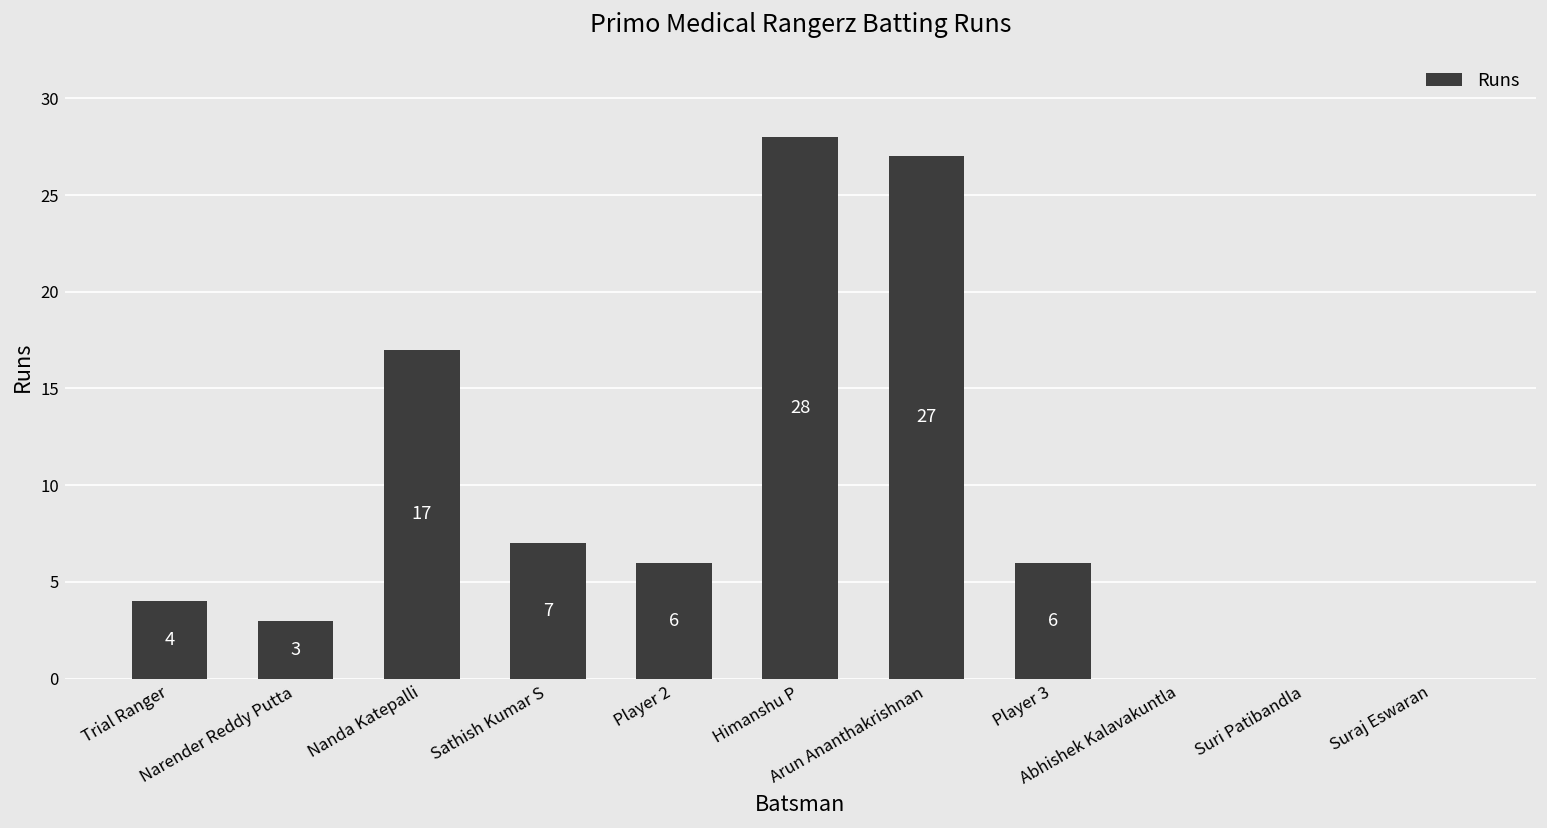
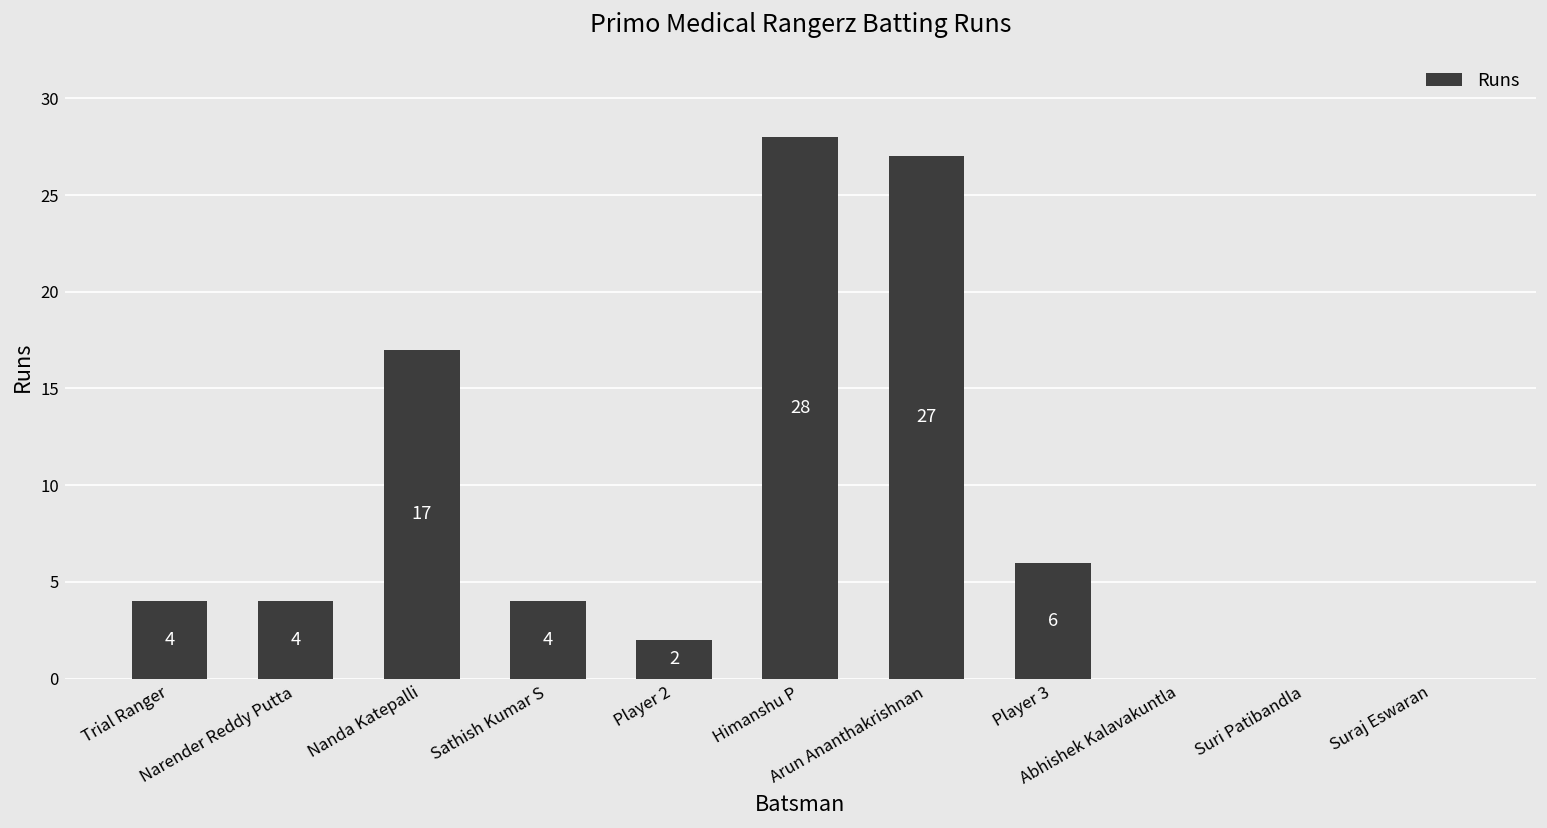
Narender Reddy Putta: 3 -> 4
Sathish Kumar S: 7 -> 4
Player 2: 6 -> 2
